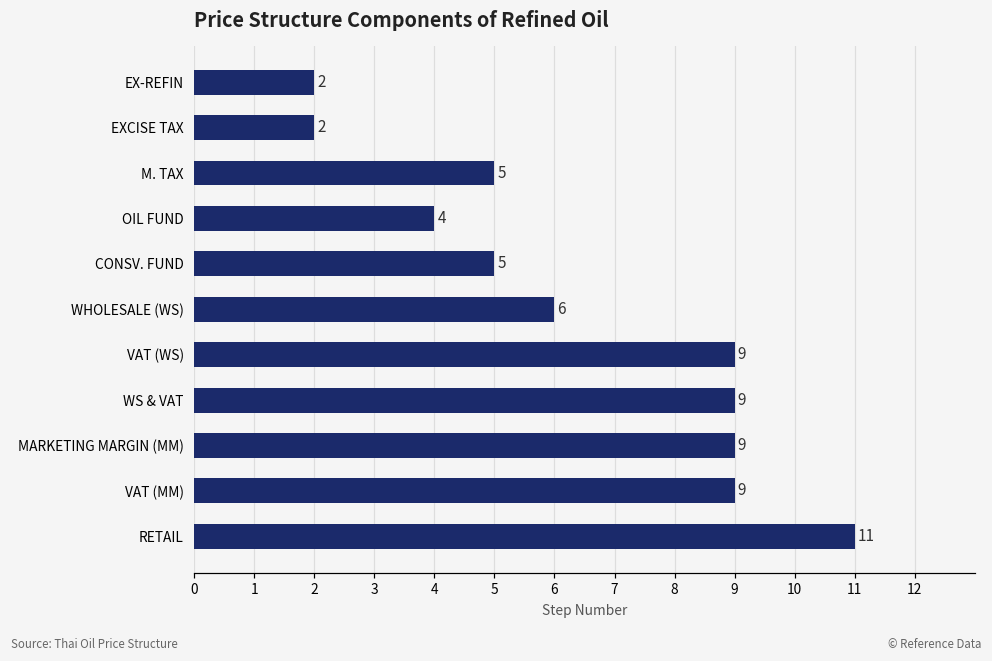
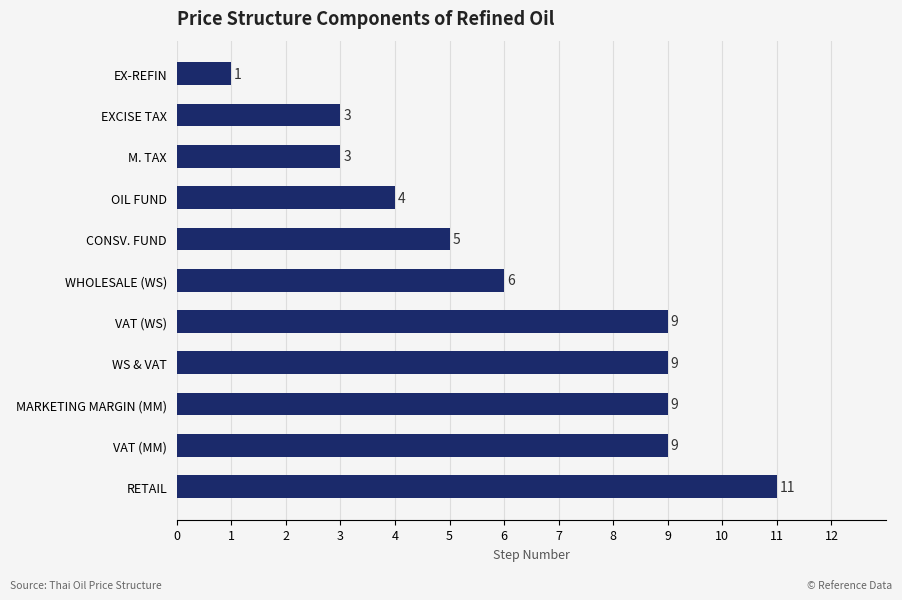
EX-REFIN: 2 -> 1
EXCISE TAX: 2 -> 3
M. TAX: 5 -> 3
